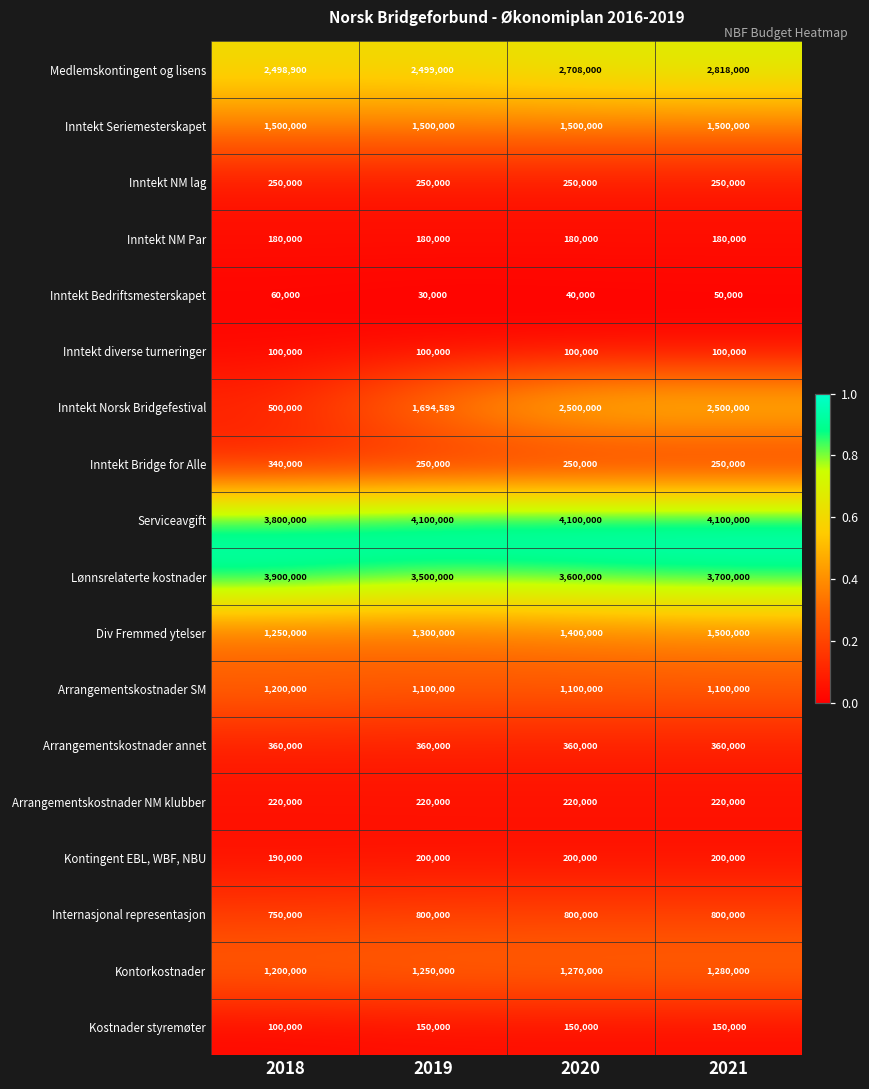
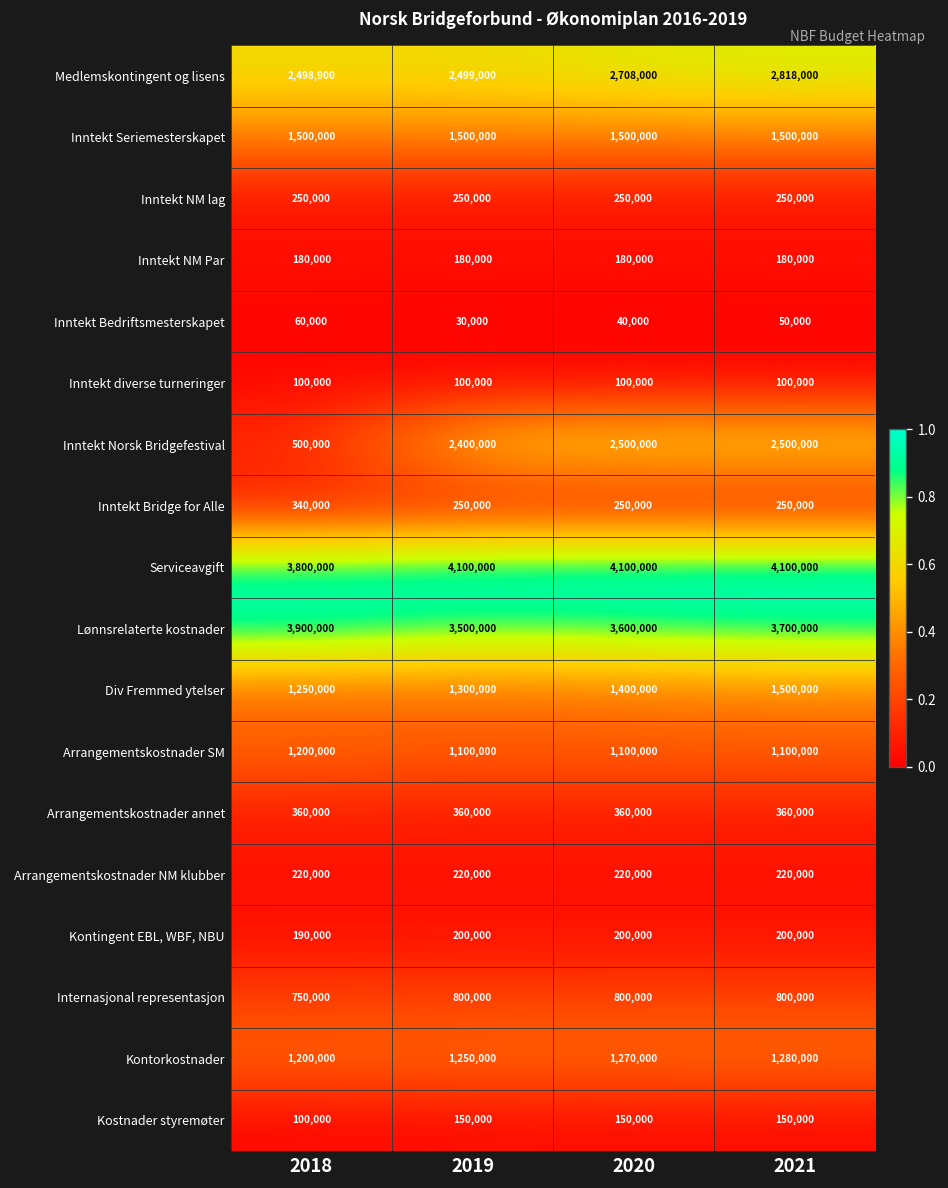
Inntekt Norsk Bridgefestival, 2019: 1,694,589 -> 2,400,000
